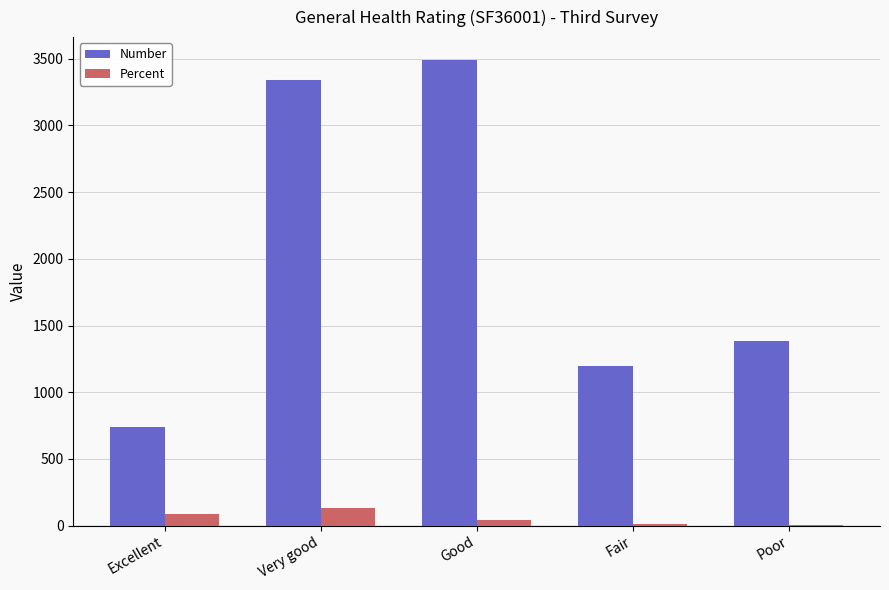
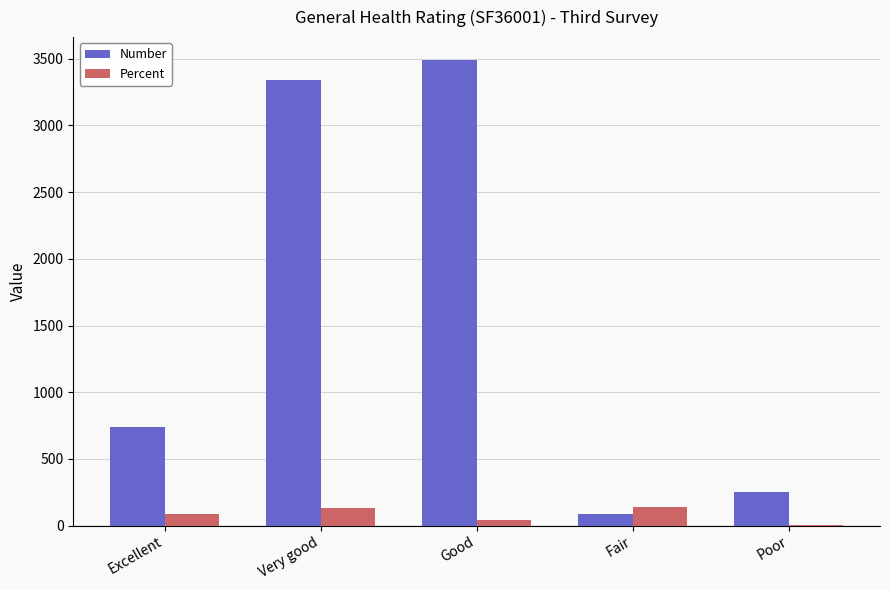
Number, Fair: 1200 -> 90
Percent, Fair: 10 -> 140
Number, Poor: 1390 -> 250
